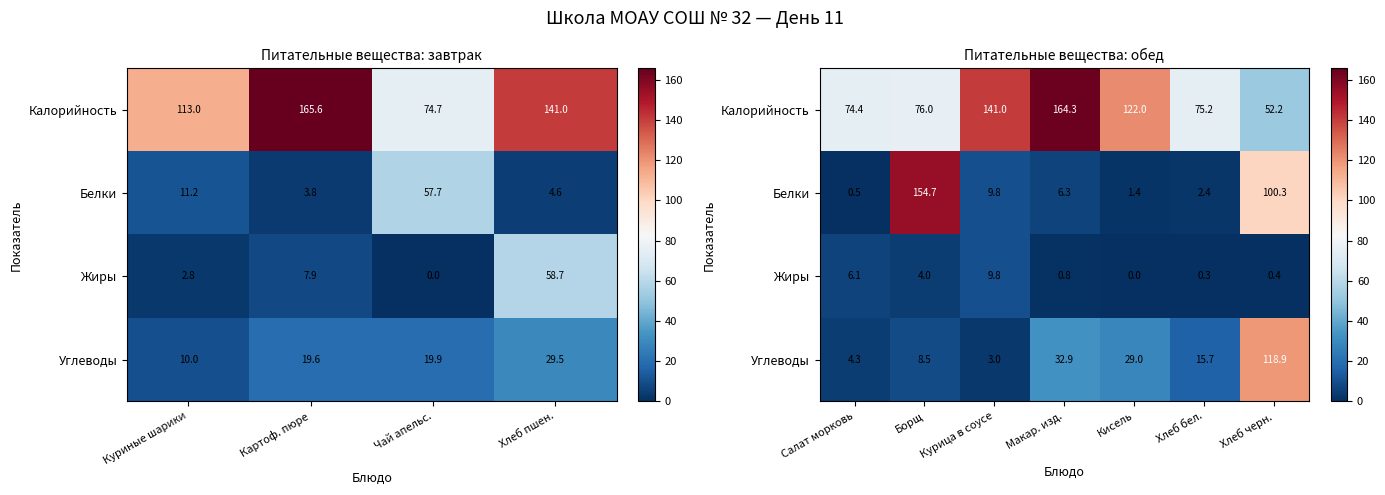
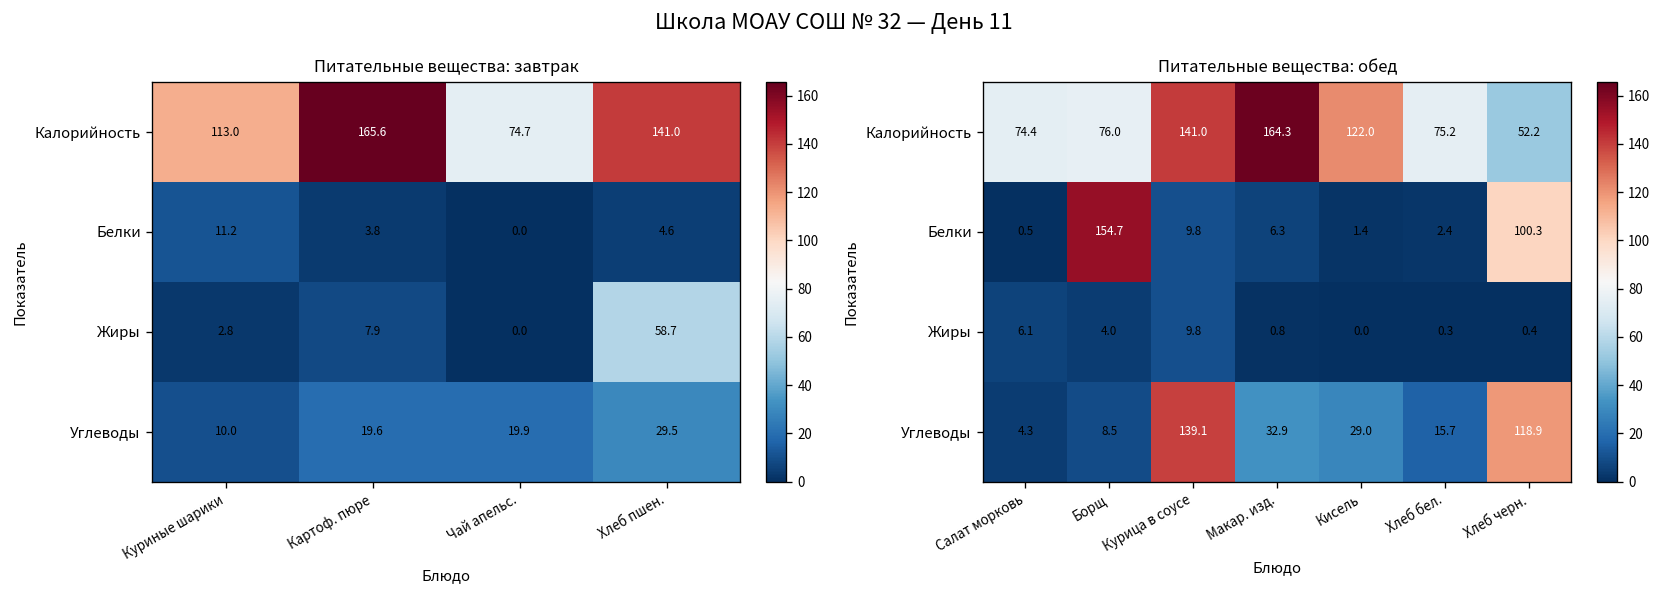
Питательные вещества: завтрак, Белки, Чай апельс.: 57.7 -> 0.0
Питательные вещества: обед, Углеводы, Курица в соусе: 3.0 -> 139.1
